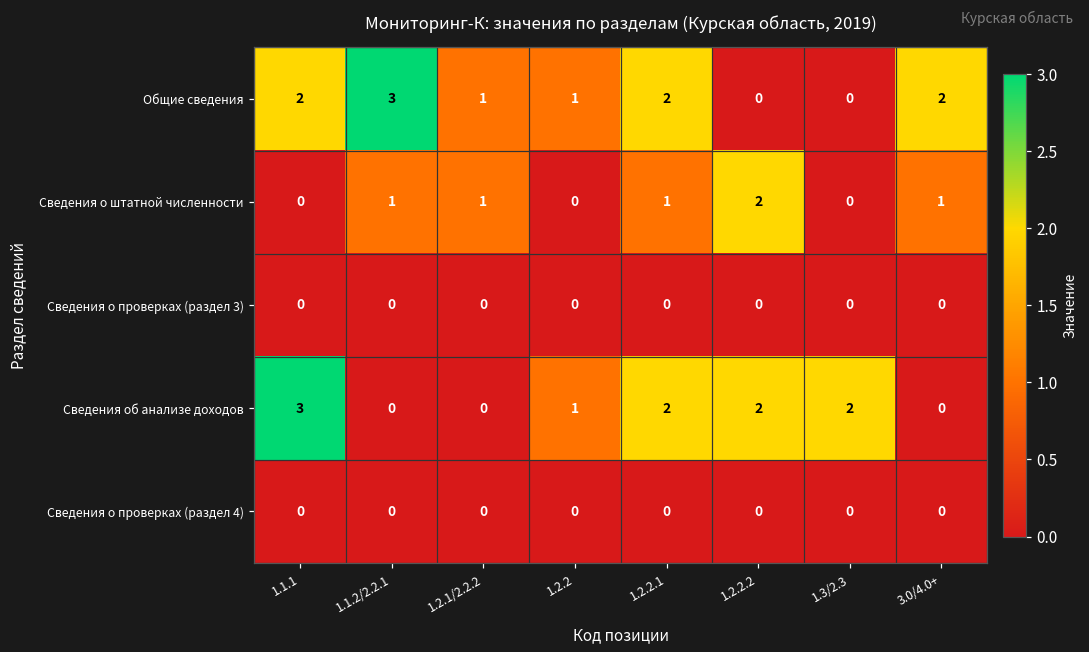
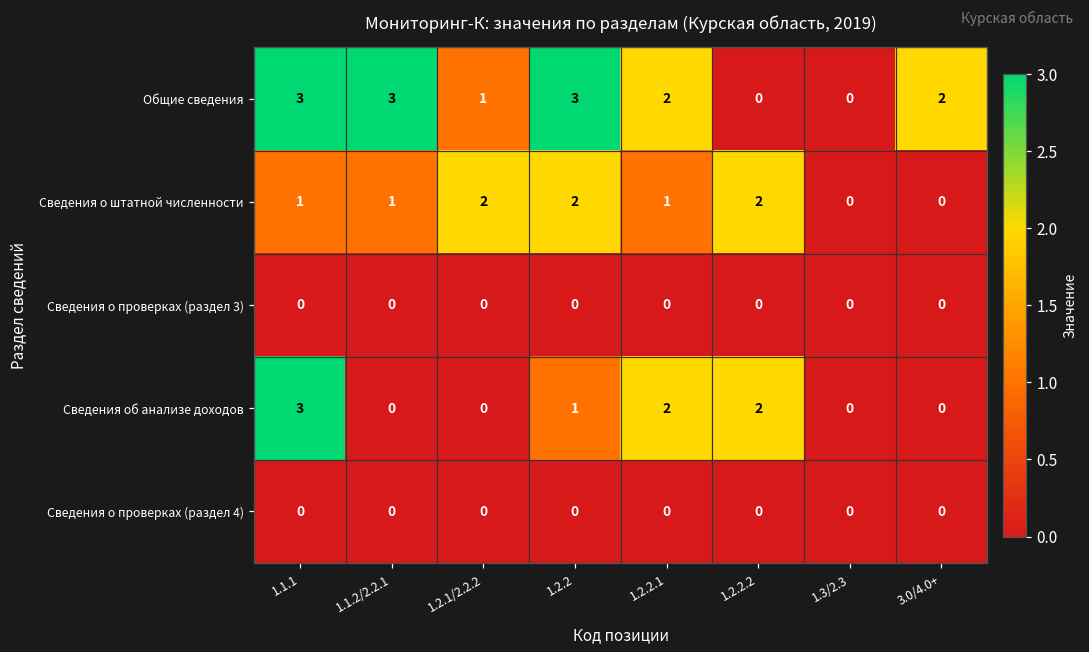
Общие сведения, 1.1.1: 2 -> 3
Общие сведения, 1.2.2: 1 -> 3
Сведения о штатной численности, 1.1.1: 0 -> 1
Сведения о штатной численности, 1.2.1/2.2.2: 1 -> 2
Сведения о штатной численности, 1.2.2: 0 -> 2
Сведения о штатной численности, 3.0/4.0+: 1 -> 0
Сведения об анализе доходов, 1.3/2.3: 2 -> 0
